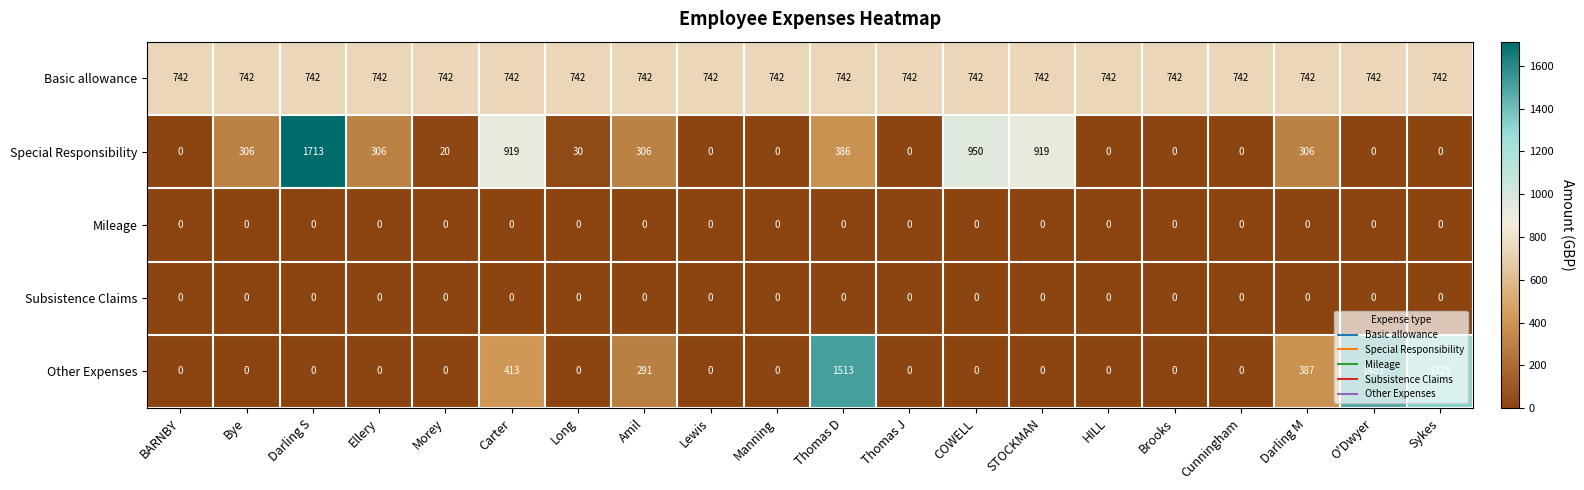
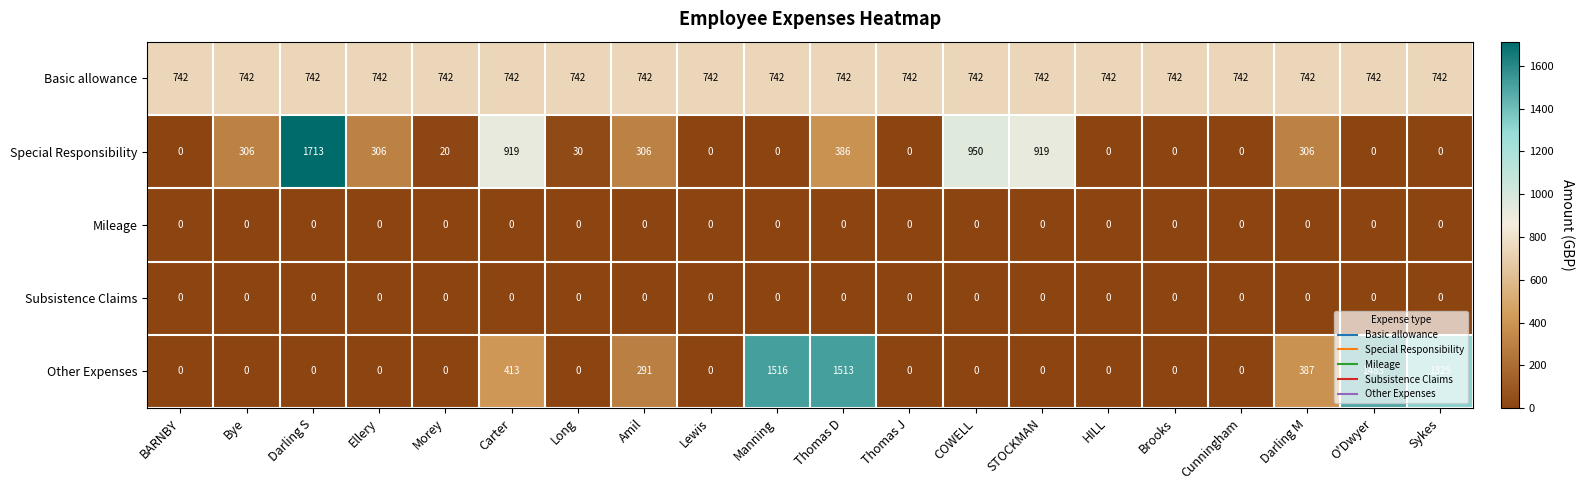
Other Expenses, Manning: 0 -> 1516
